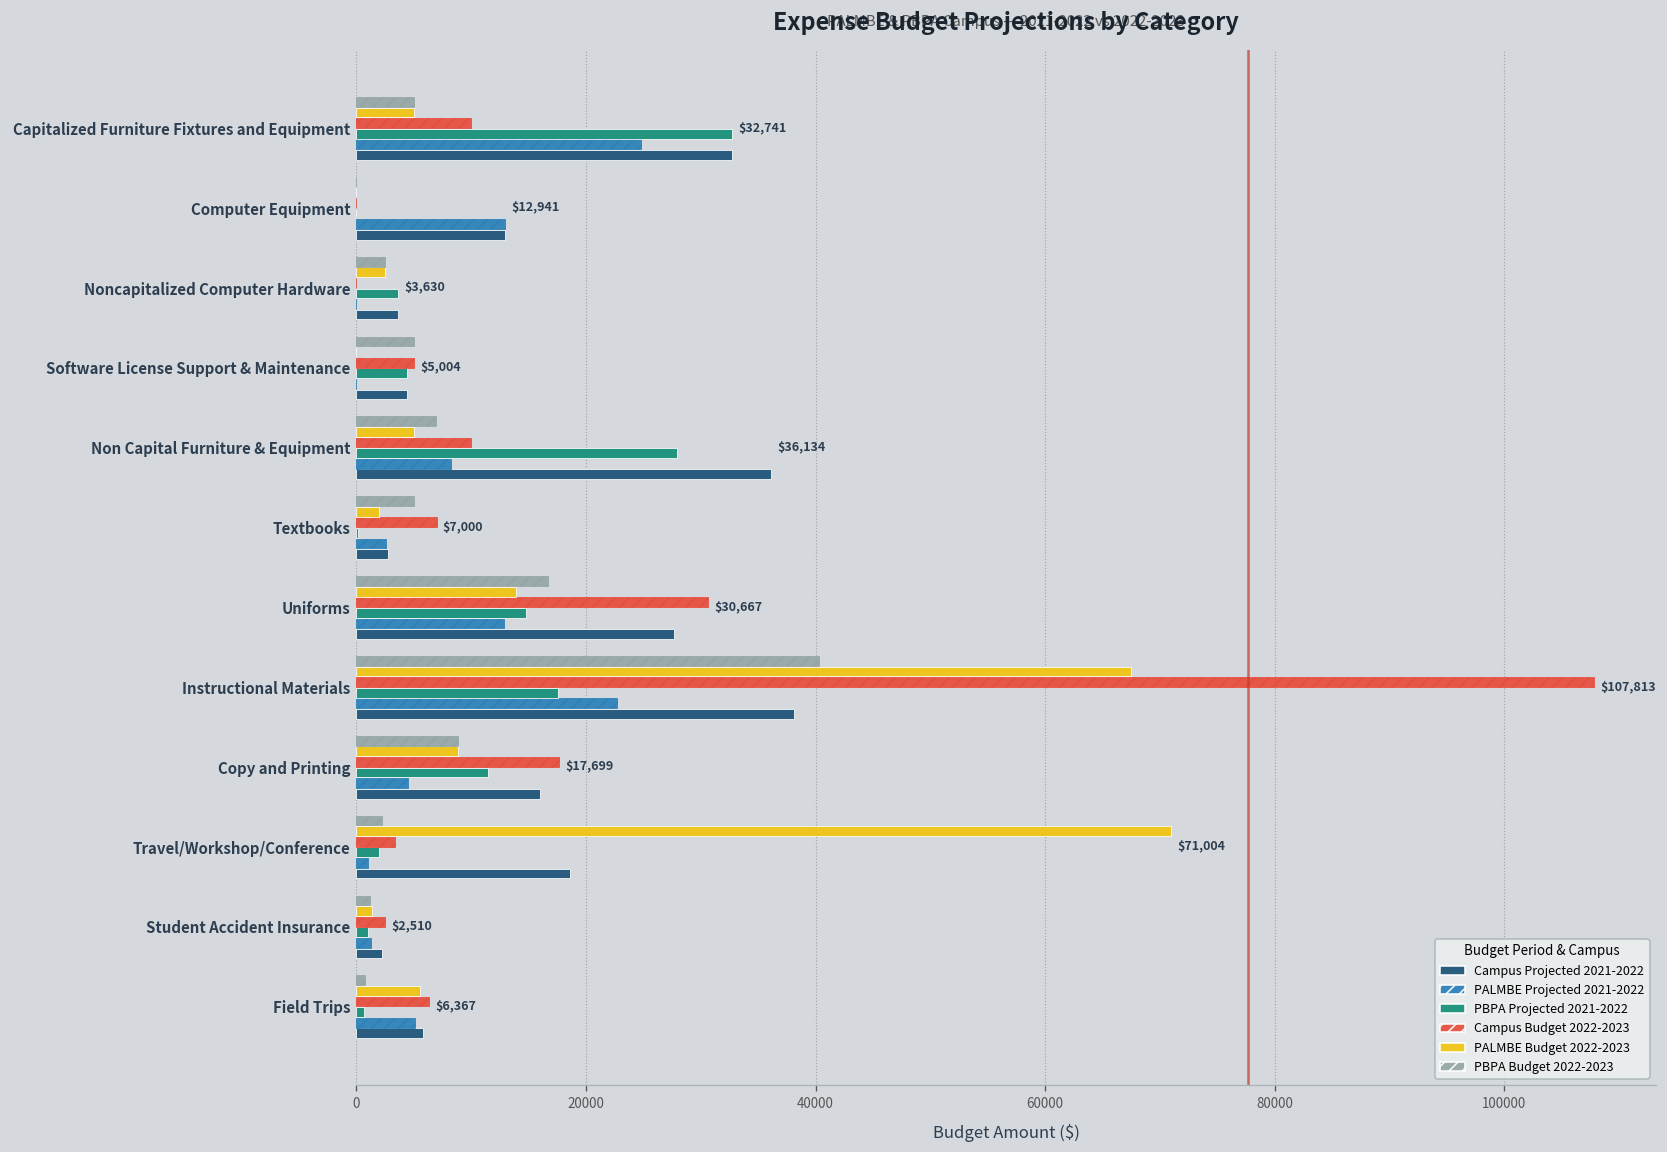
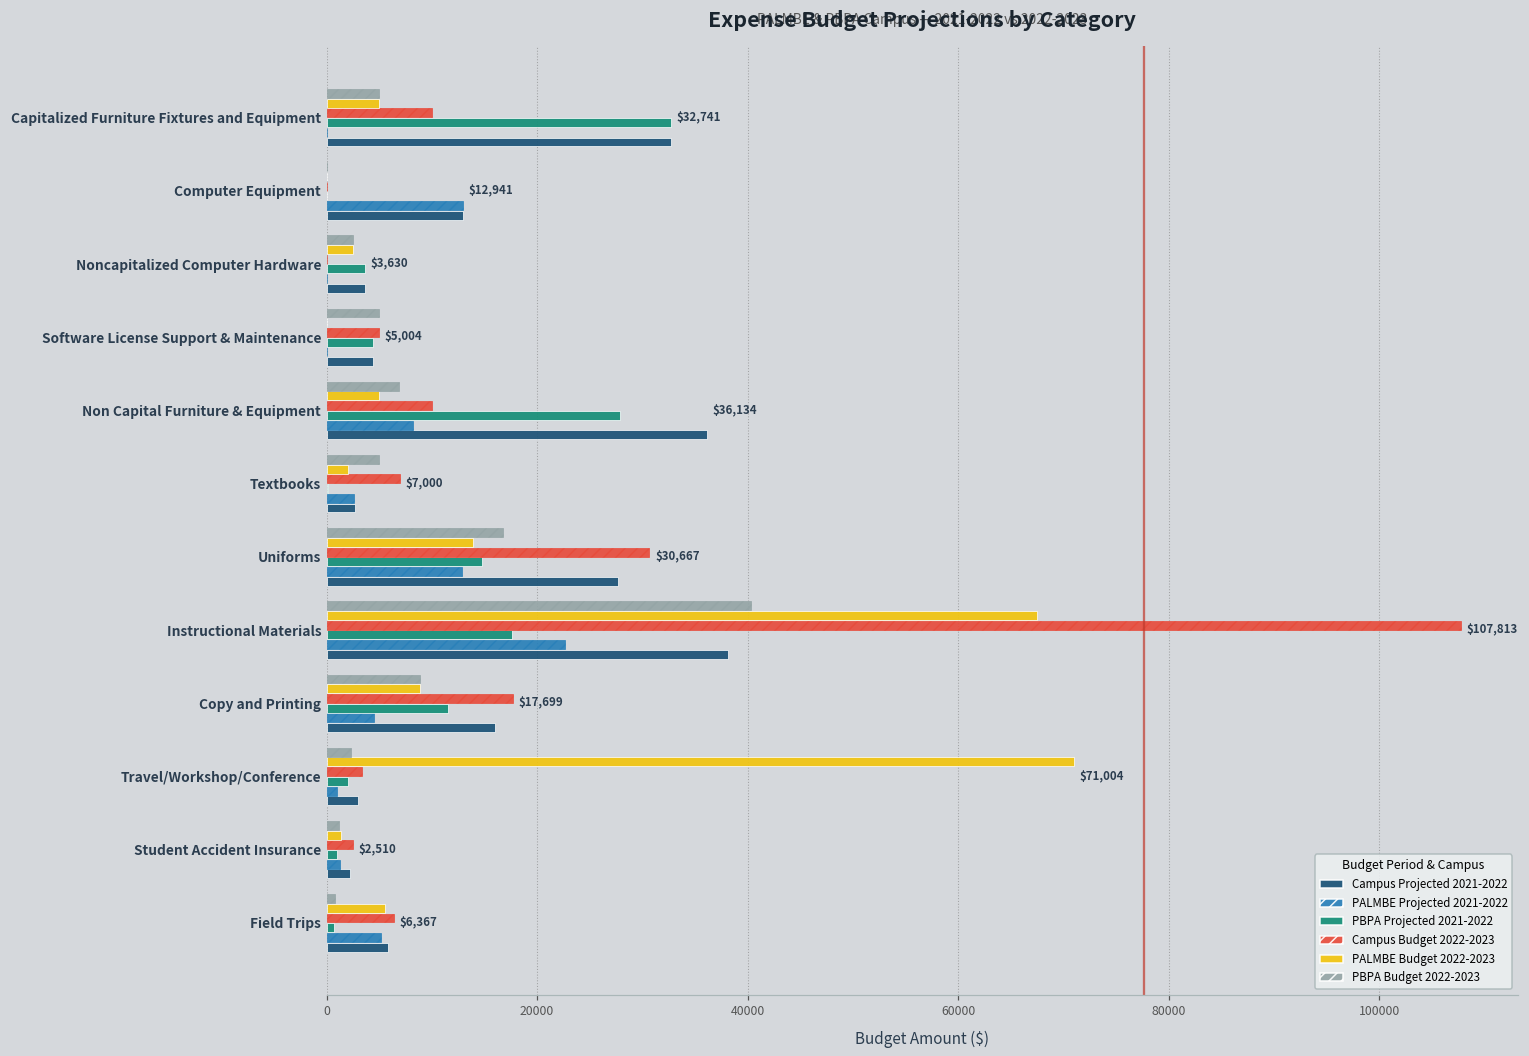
PALMBE Projected 2021-2022, Capitalized Furniture Fixtures and Equipment: 25000 -> 0
Campus Projected 2021-2022, Travel/Workshop/Conference: 19000 -> 3000
